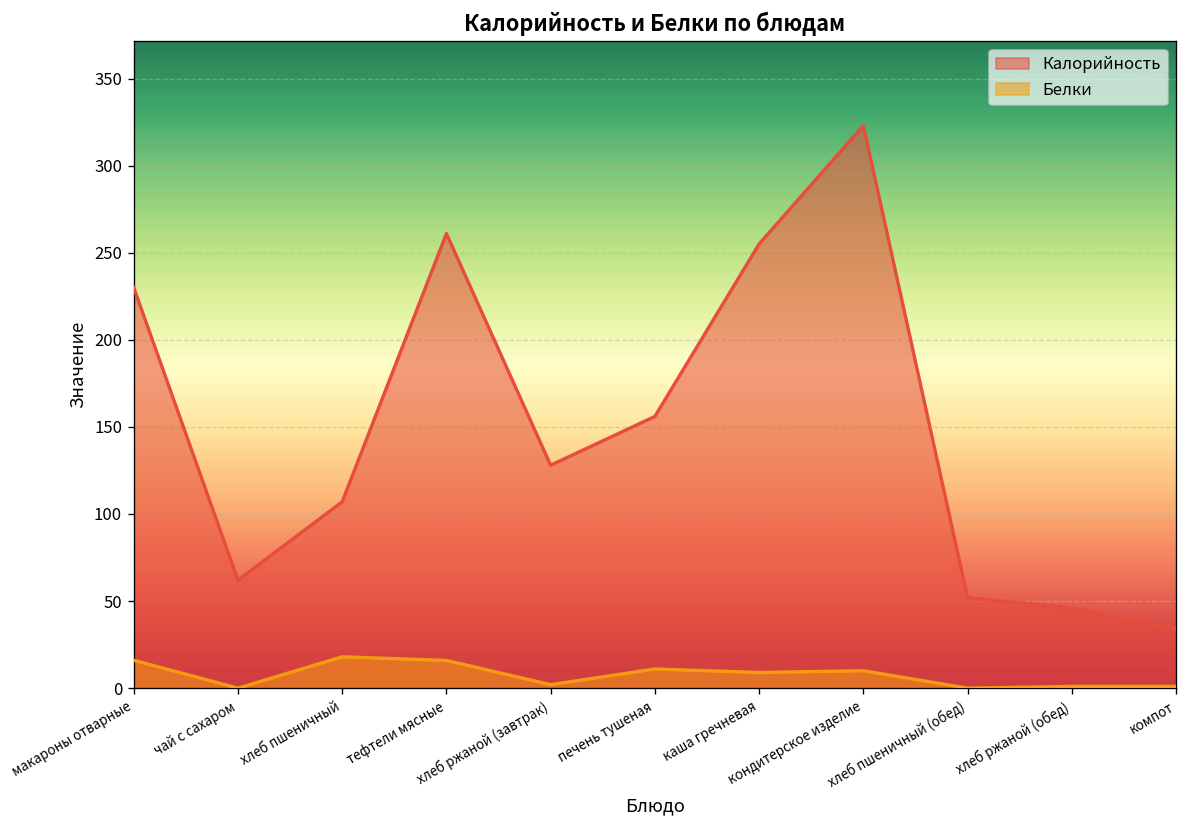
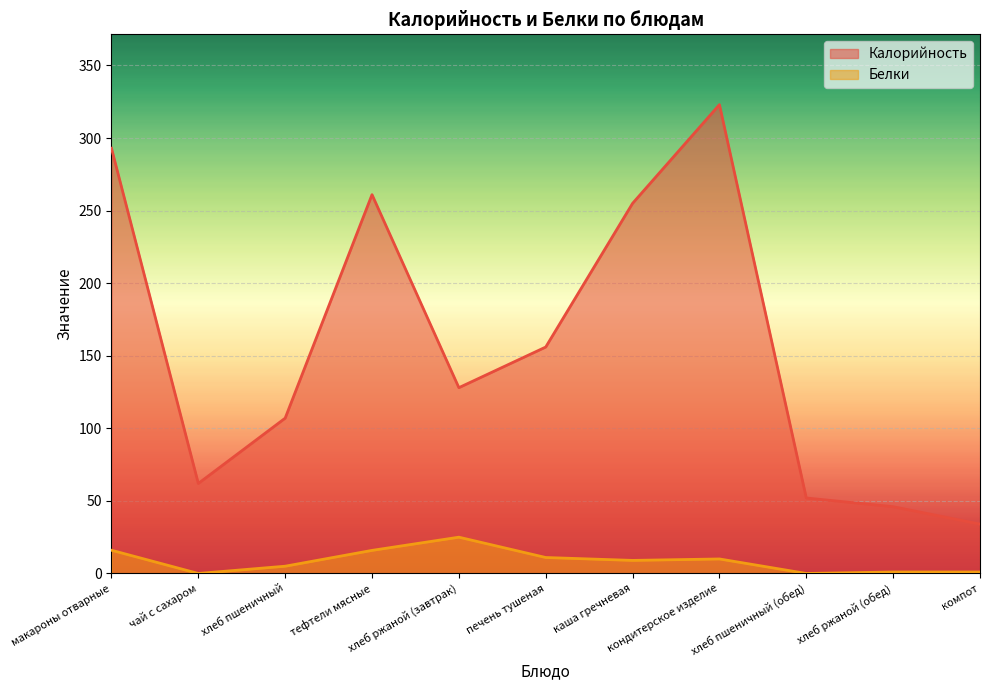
Калорийность, макароны отварные: 230 -> 293
Белки, хлеб пшеничный: 18 -> 5
Белки, хлеб ржаной (завтрак): 2 -> 25
